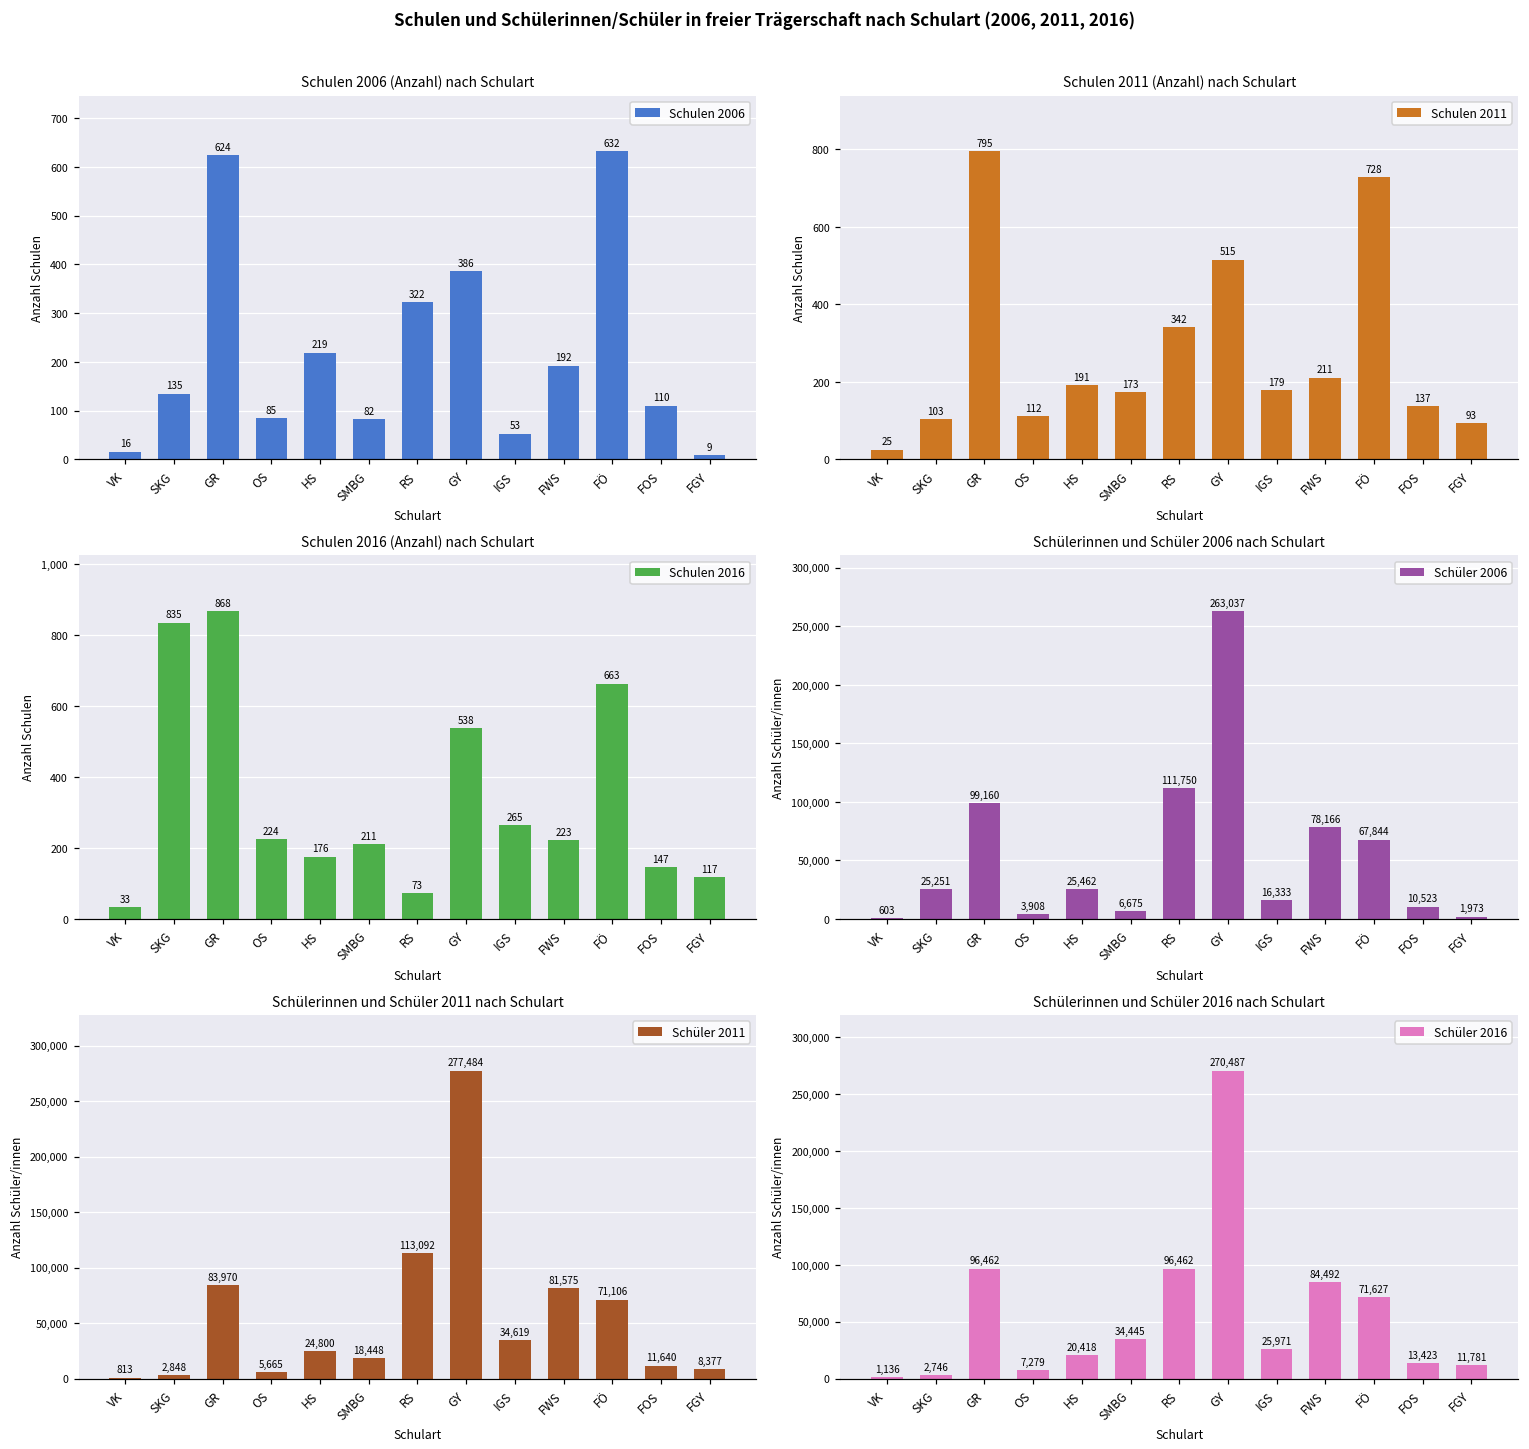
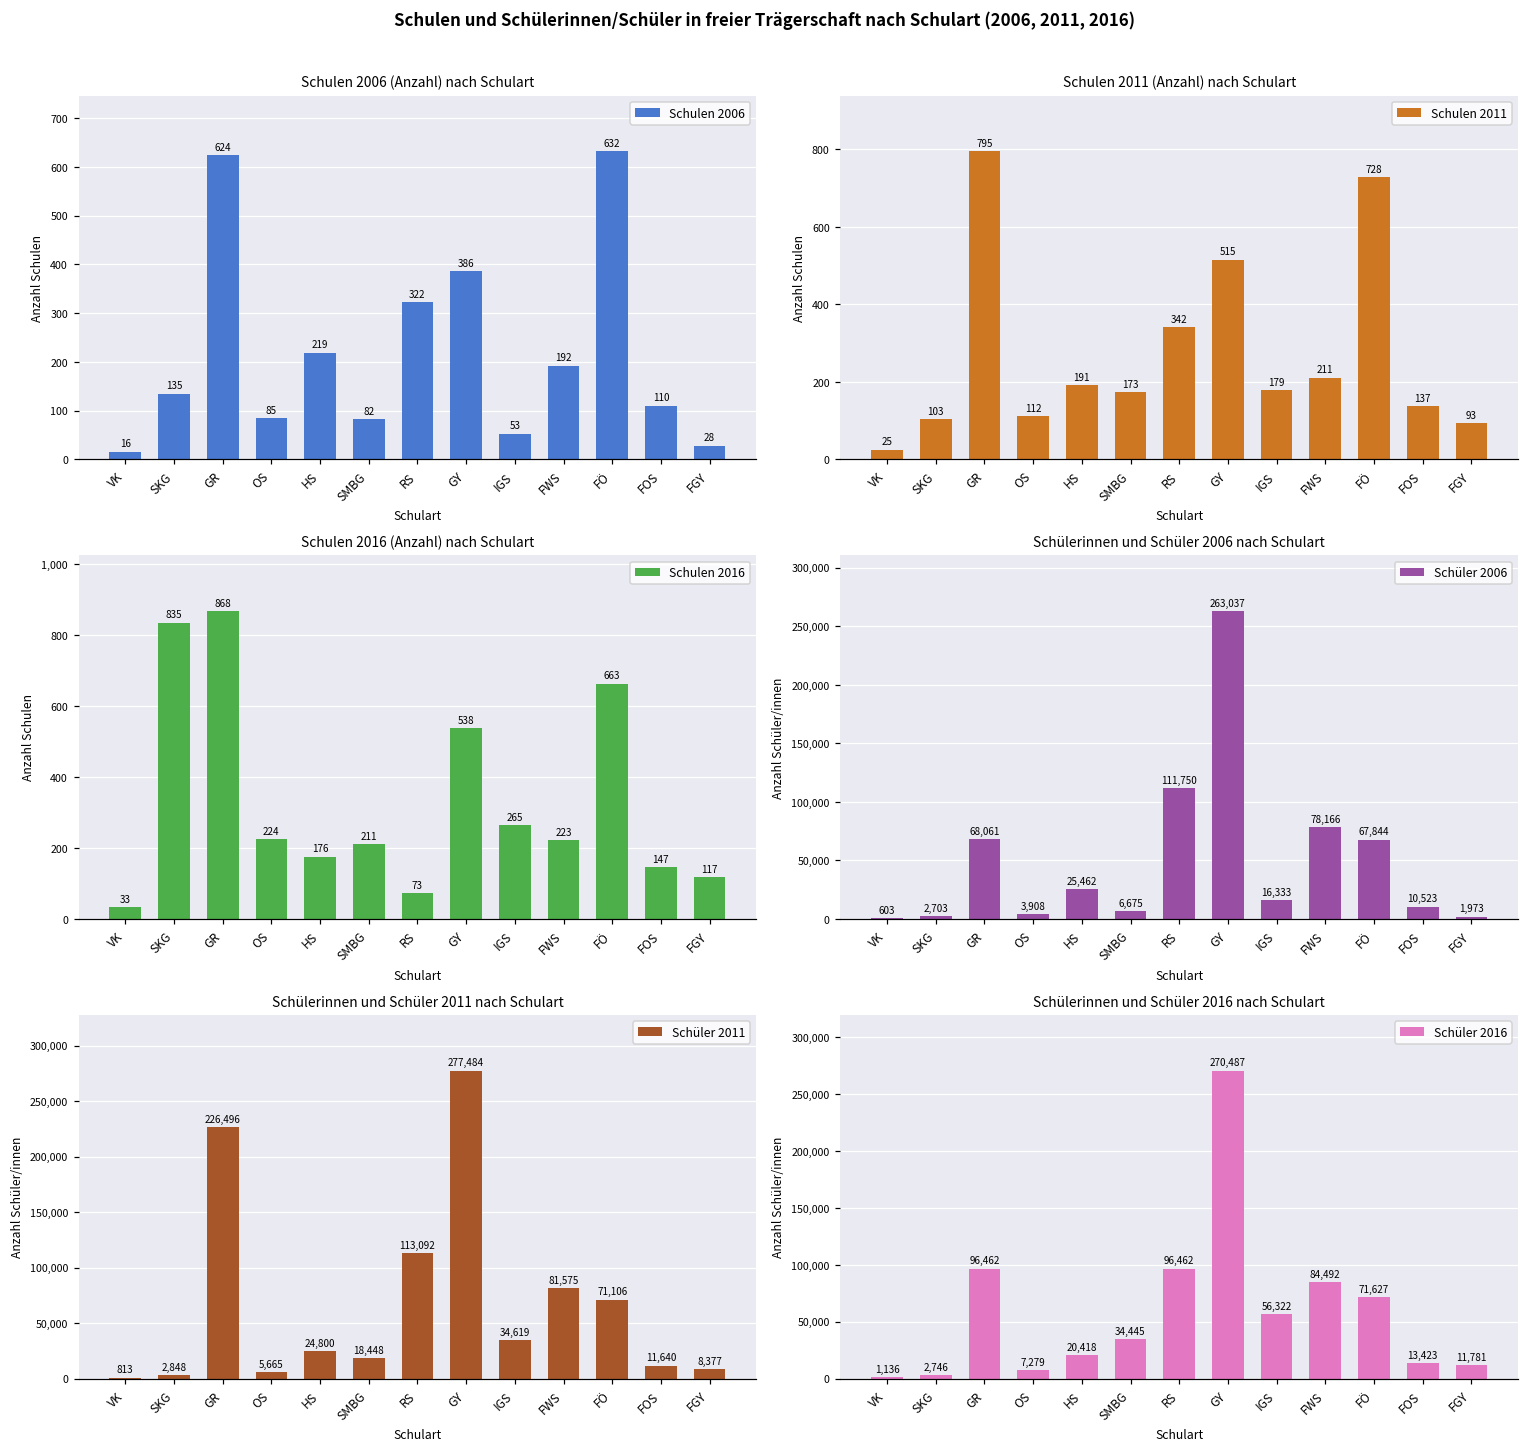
Schulen 2006 (Anzahl) nach Schulart, FGY: 9 -> 28
Schülerinnen und Schüler 2006 nach Schulart, SKG: 25,251 -> 2,703
Schülerinnen und Schüler 2006 nach Schulart, GR: 99,160 -> 68,061
Schülerinnen und Schüler 2011 nach Schulart, GR: 83,970 -> 226,496
Schülerinnen und Schüler 2016 nach Schulart, IGS: 25,971 -> 56,322
